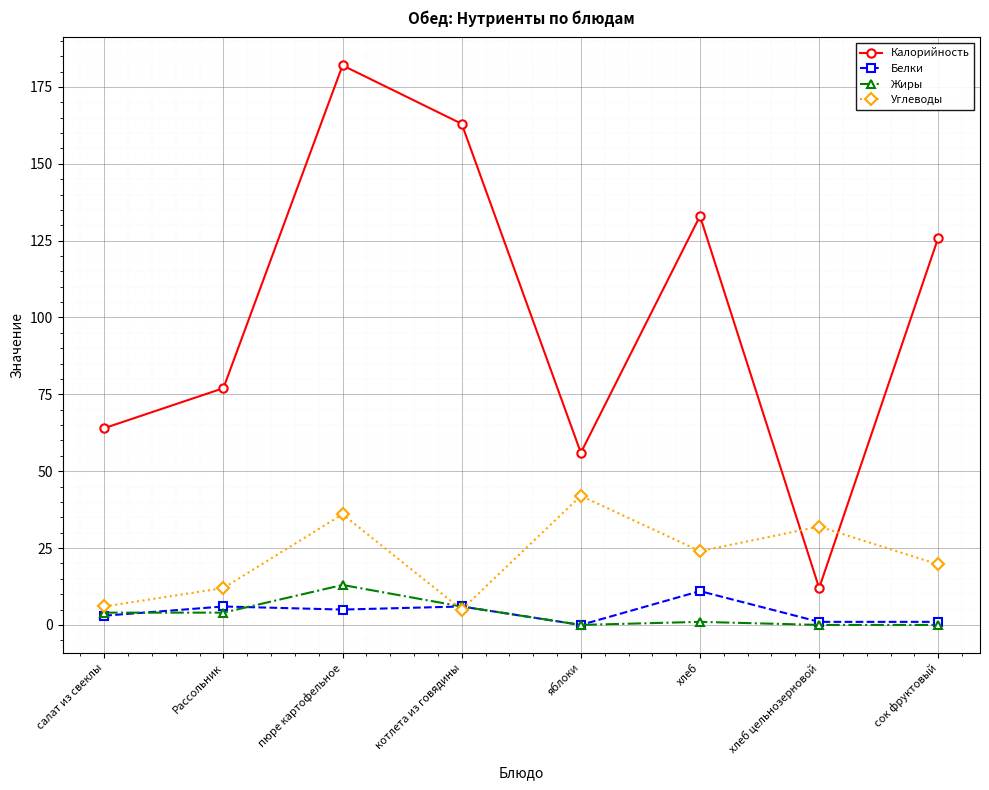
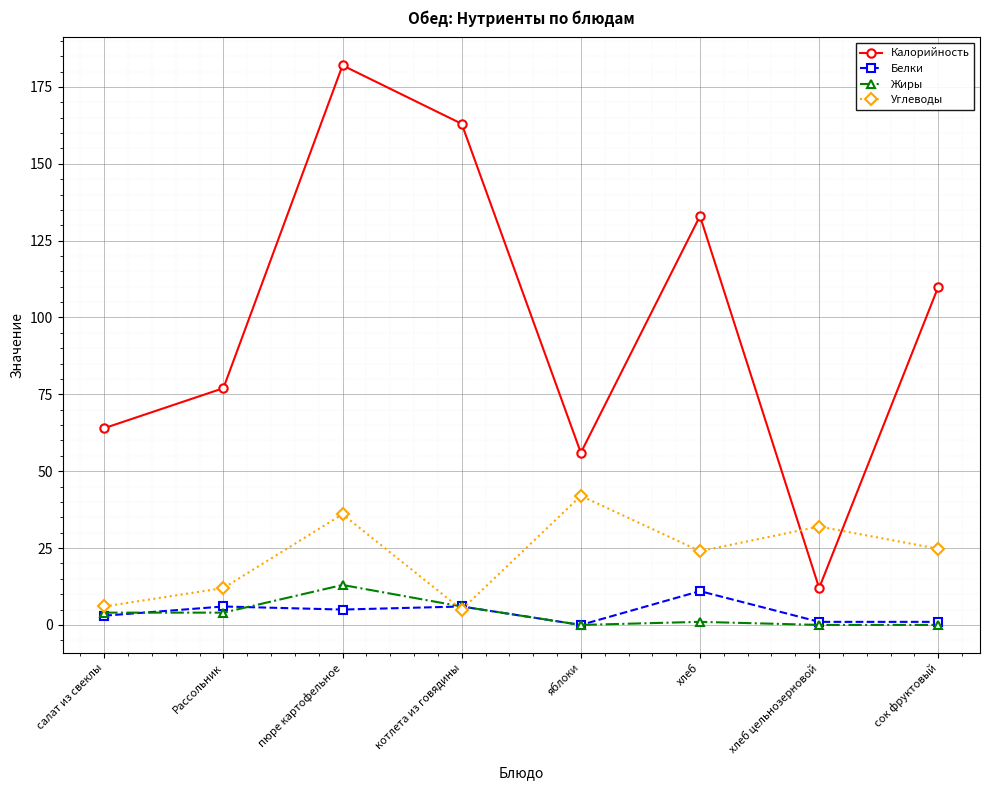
Калорийность, сок фруктовый: 126 -> 110
Углеводы, сок фруктовый: 20 -> 25
